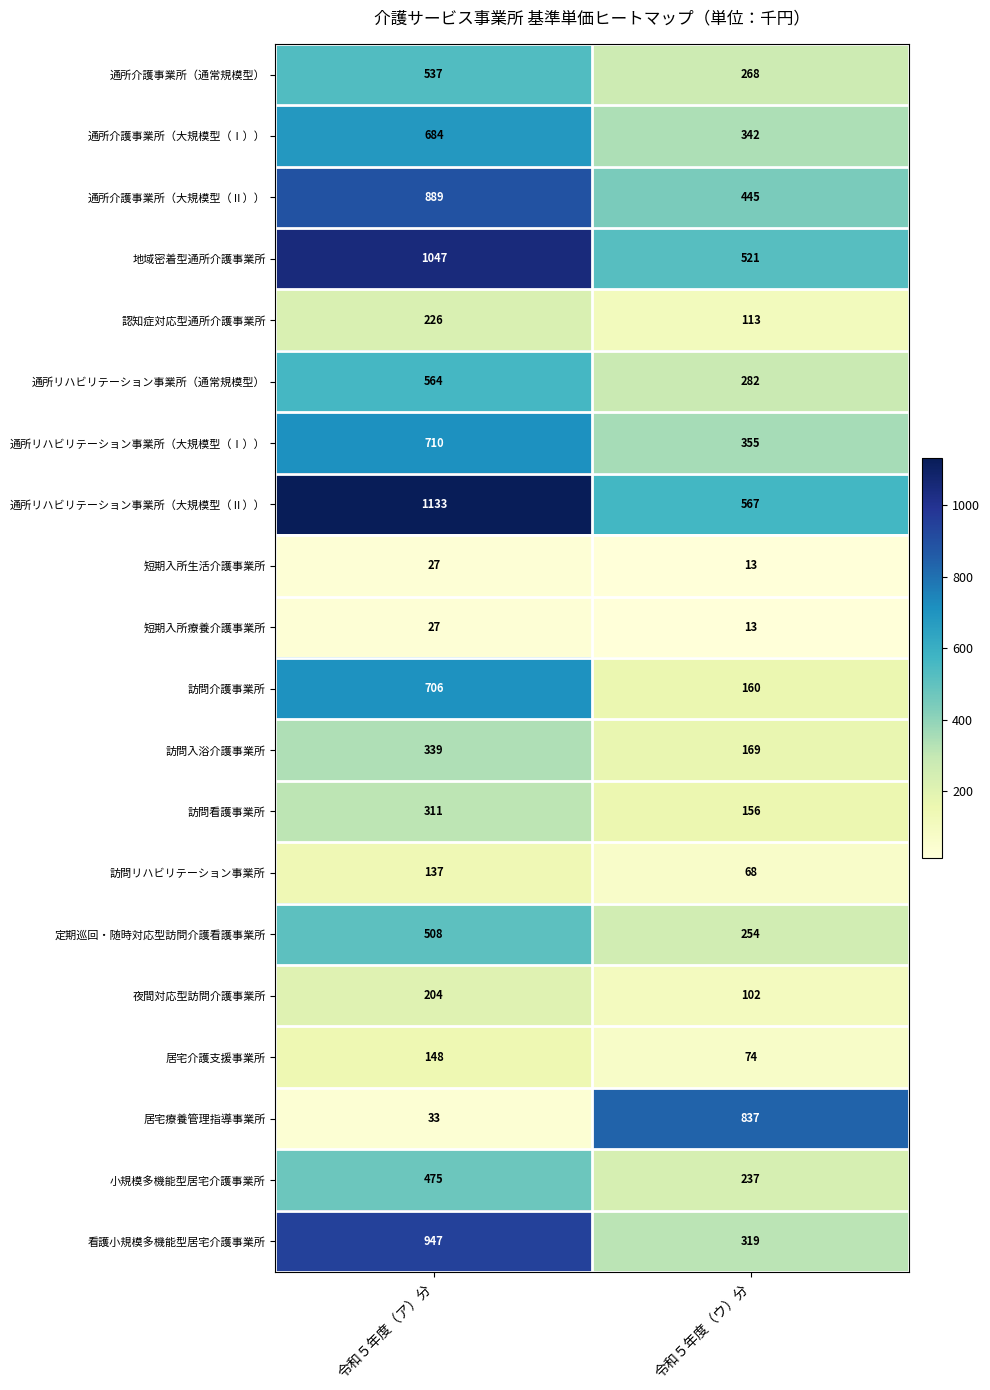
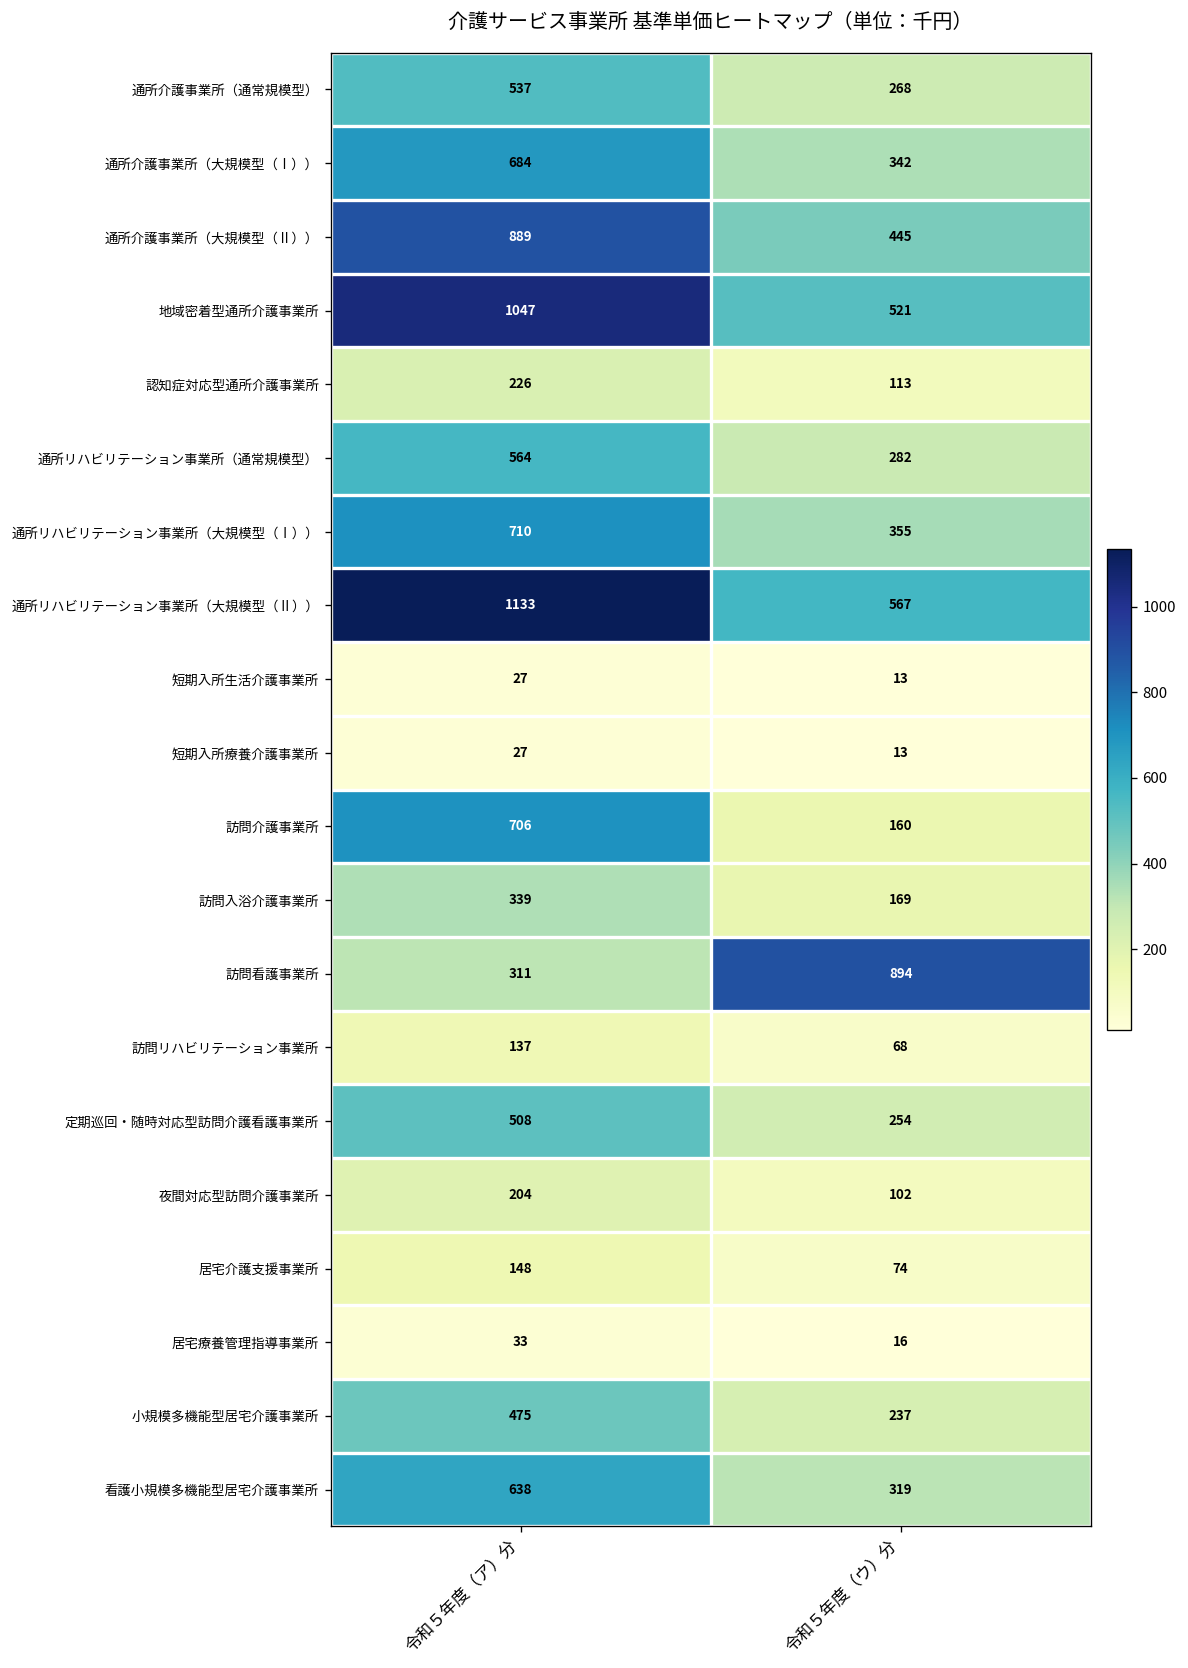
訪問看護事業所, 令和５年度（ウ）分: 156 -> 894
居宅療養管理指導事業所, 令和５年度（ウ）分: 837 -> 16
看護小規模多機能型居宅介護事業所, 令和５年度（ア）分: 947 -> 638
